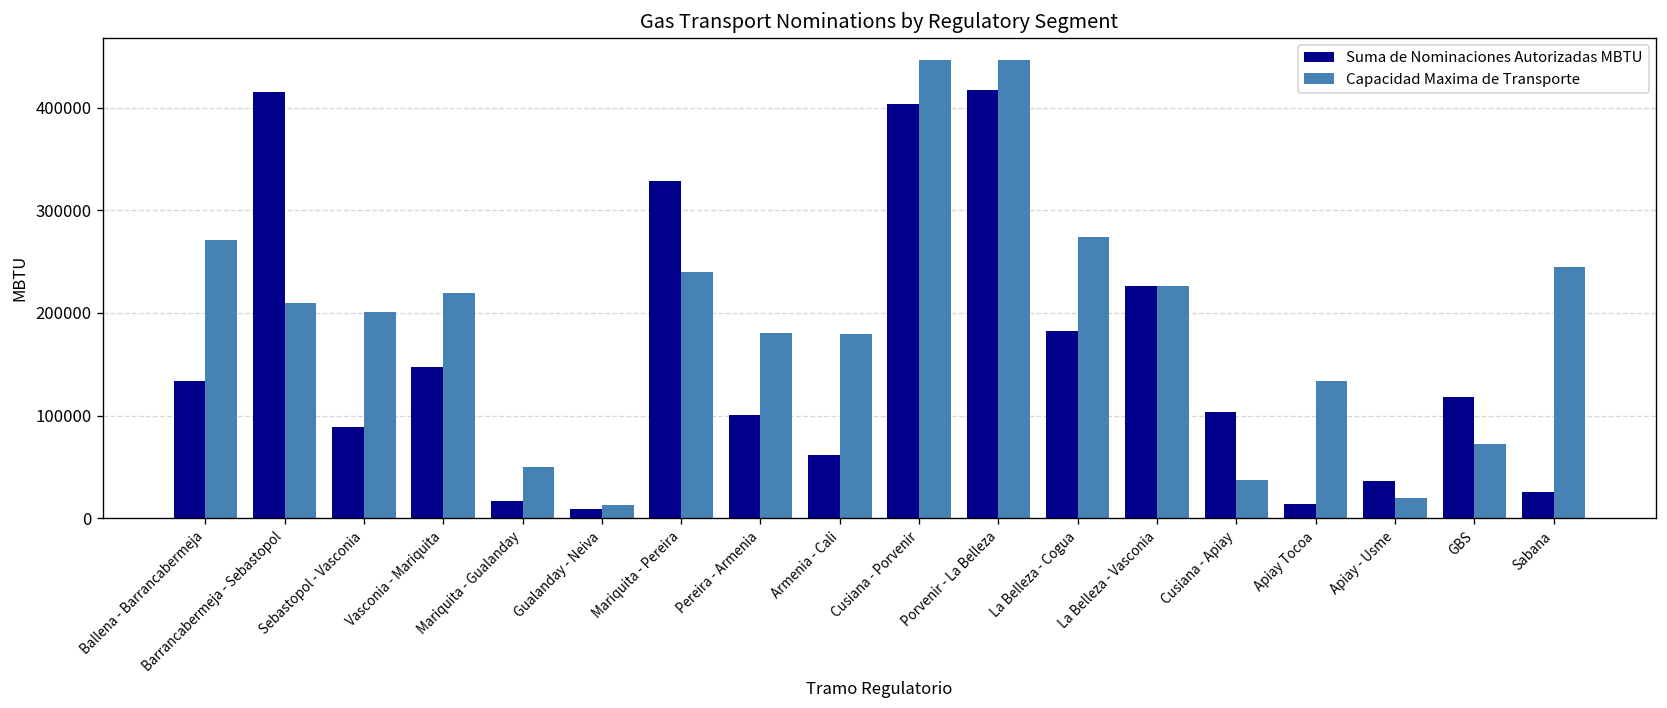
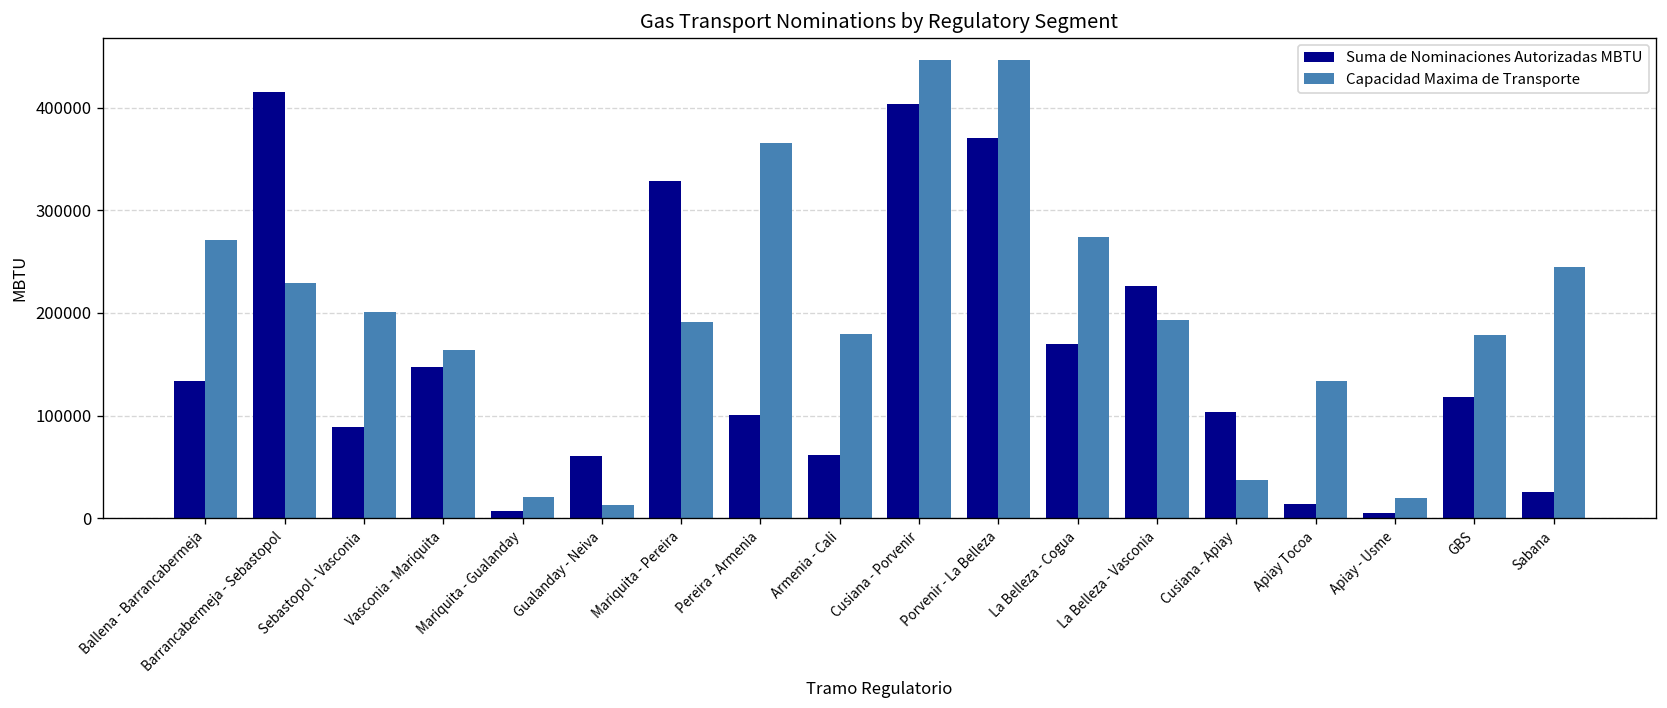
Capacidad Maxima de Transporte, Barrancabermeja - Sebastopol: 210000 -> 230000
Capacidad Maxima de Transporte, Vasconia - Mariquita: 220000 -> 160000
Suma de Nominaciones Autorizadas MBTU, Mariquita - Gualanday: 20000 -> 10000
Capacidad Maxima de Transporte, Mariquita - Gualanday: 50000 -> 20000
Suma de Nominaciones Autorizadas MBTU, Gualanday - Neiva: 10000 -> 60000
Capacidad Maxima de Transporte, Mariquita - Pereira: 240000 -> 190000
Capacidad Maxima de Transporte, Pereira - Armenia: 180000 -> 370000
Suma de Nominaciones Autorizadas MBTU, Porvenir - La Belleza: 420000 -> 370000
Suma de Nominaciones Autorizadas MBTU, La Belleza - Cogua: 180000 -> 170000
Capacidad Maxima de Transporte, La Belleza - Vasconia: 230000 -> 190000
Suma de Nominaciones Autorizadas MBTU, Apiay - Usme: 40000 -> 10000
Capacidad Maxima de Transporte, GBS: 70000 -> 180000
